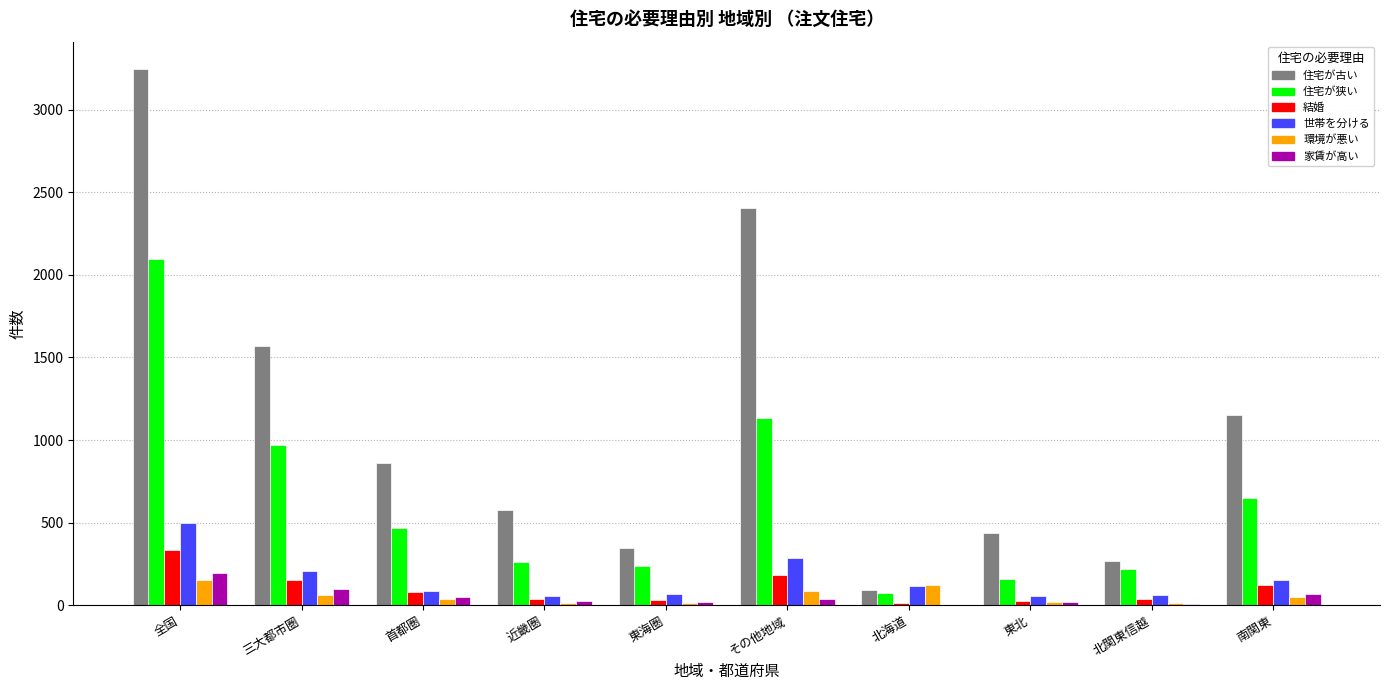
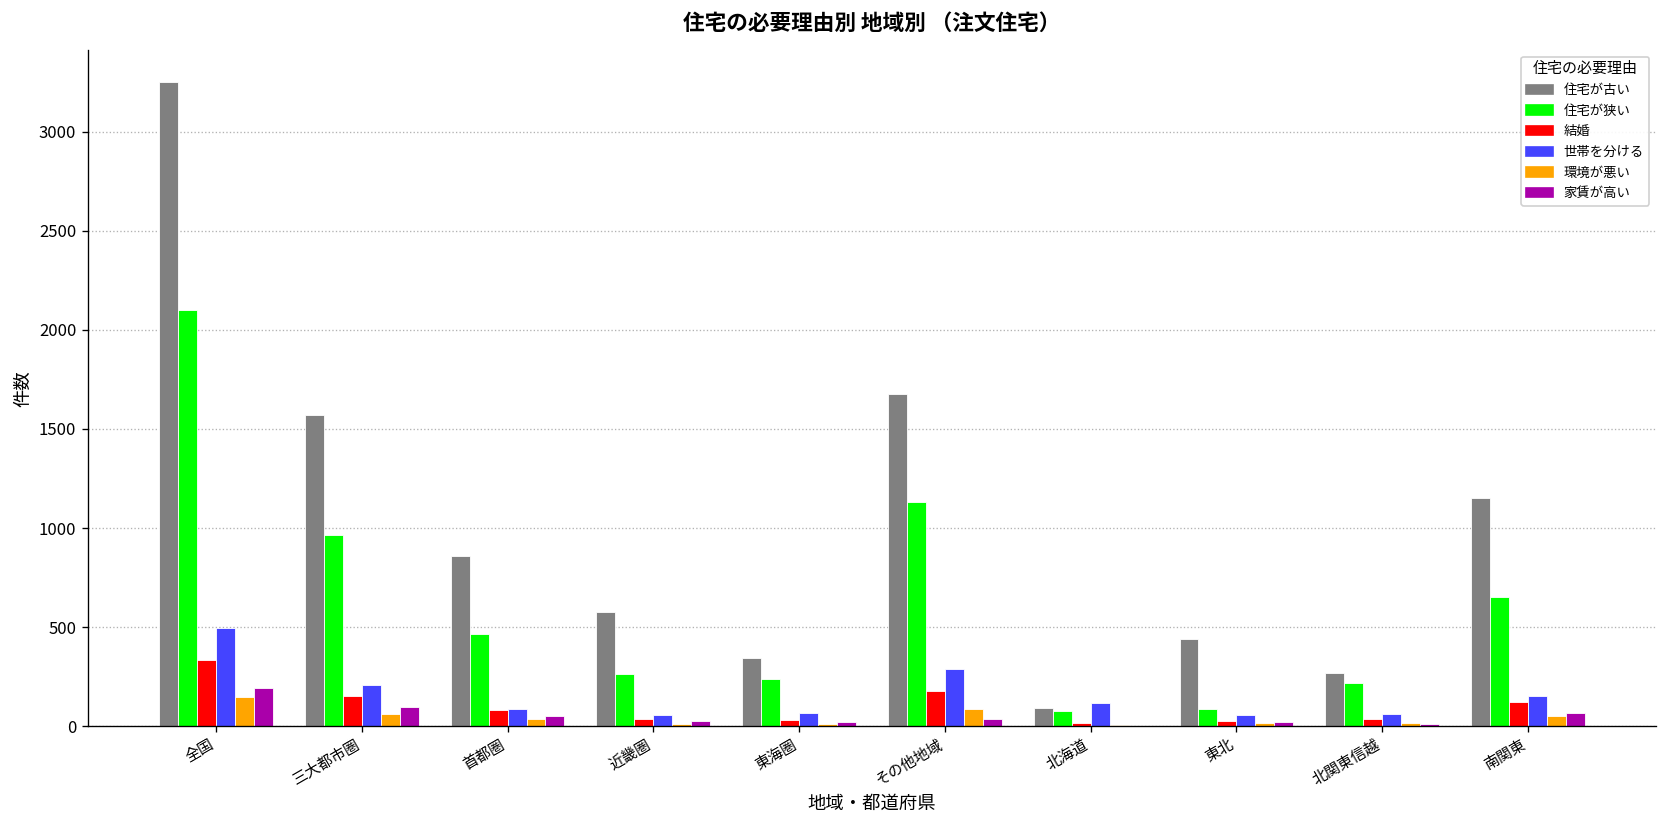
住宅が古い, その他地域: 2400 -> 1680
環境が悪い, 北海道: 130 -> 10
住宅が狭い, 東北: 160 -> 90
